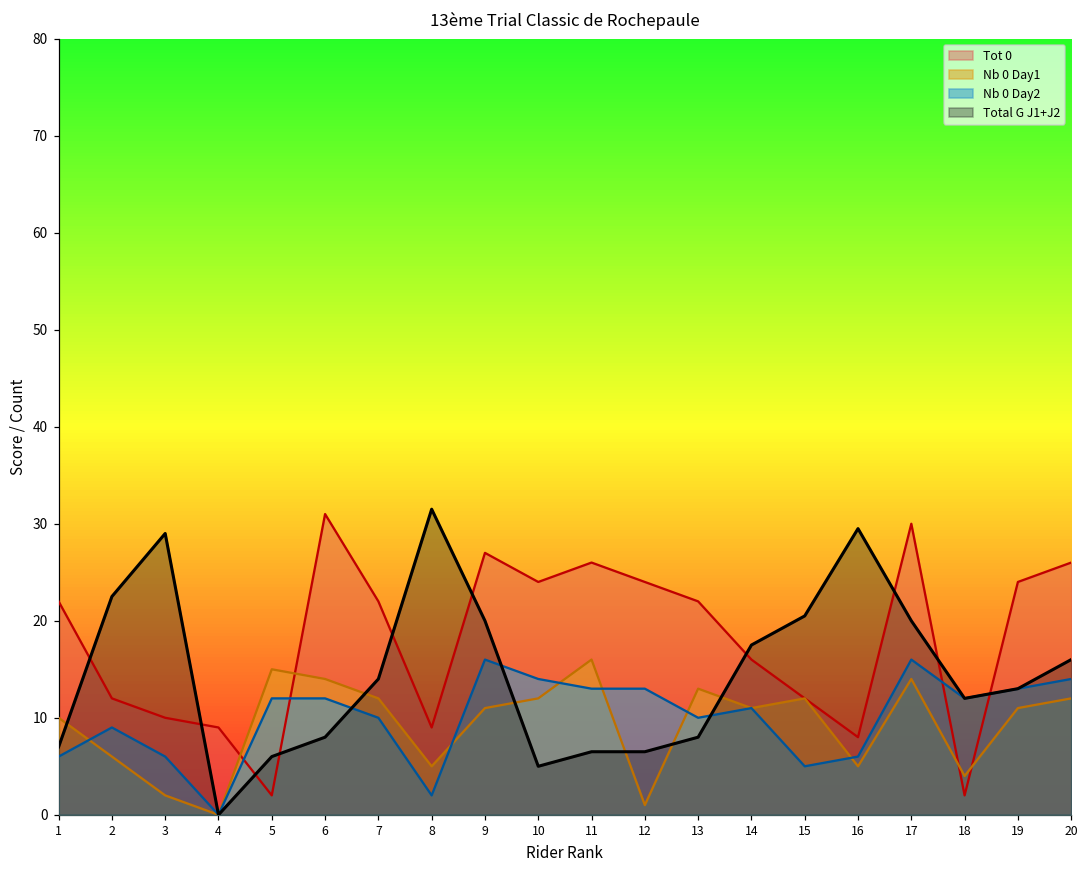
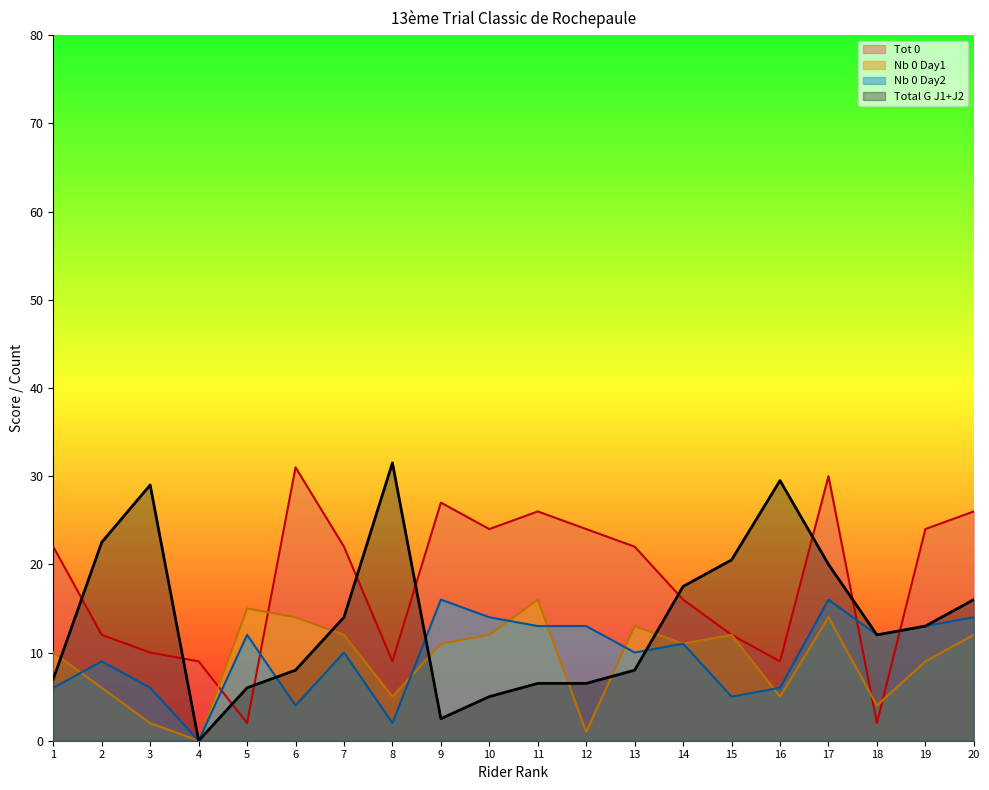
Nb 0 Day2, 6: 12 -> 4
Total G J1+J2, 9: 20 -> 3
Tot 0, 16: 8 -> 9
Nb 0 Day1, 19: 11 -> 9
